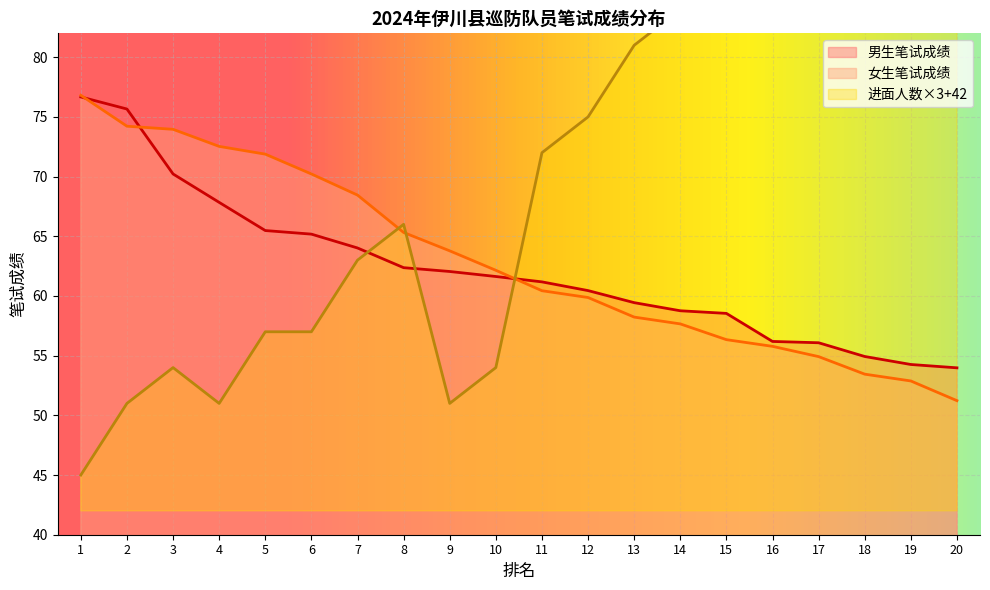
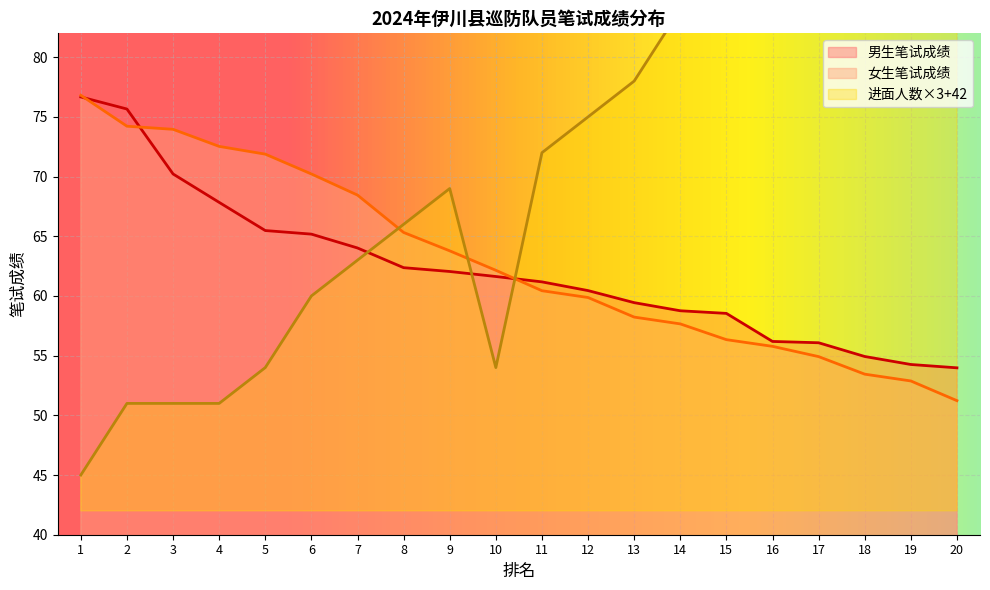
进面人数×3+42, 3: 54.0 -> 51.0
进面人数×3+42, 5: 57.0 -> 54.0
进面人数×3+42, 6: 57.0 -> 60.0
进面人数×3+42, 9: 51.0 -> 69.0
进面人数×3+42, 13: 81.0 -> 78.0
